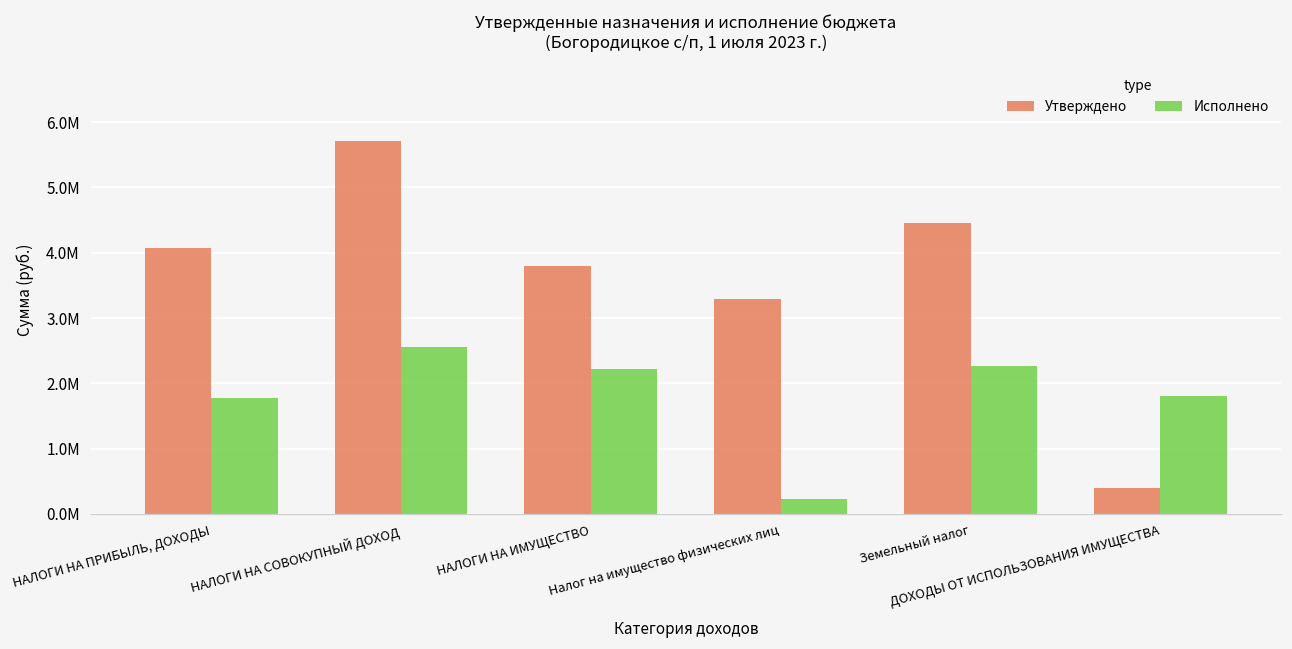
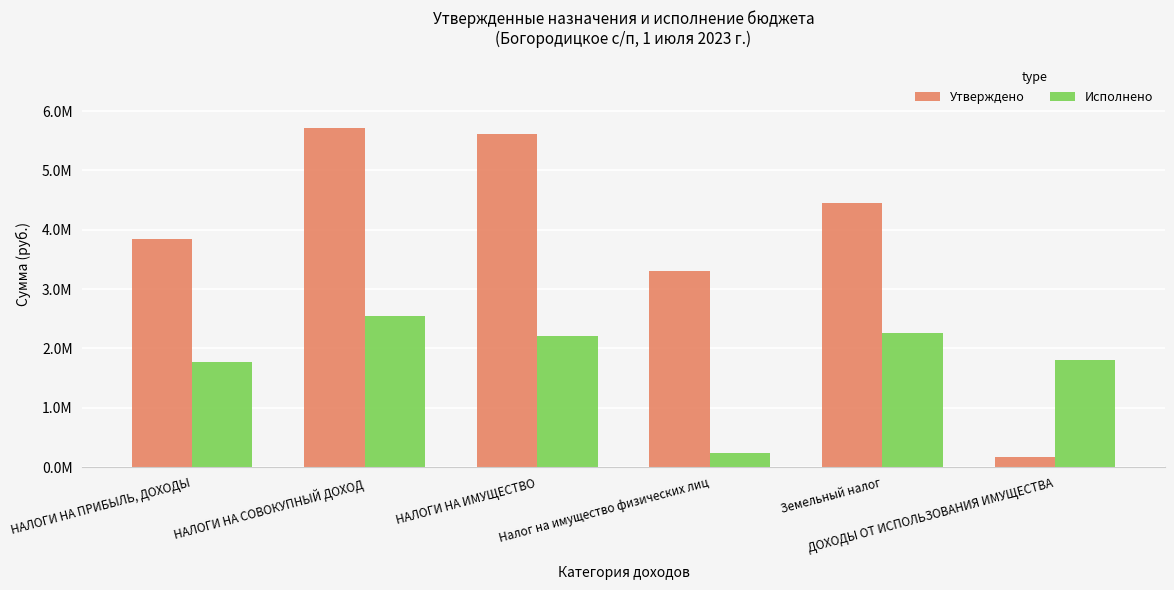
Утверждено, НАЛОГИ НА ПРИБЫЛЬ, ДОХОДЫ: 4100000 -> 3900000
Утверждено, НАЛОГИ НА ИМУЩЕСТВО: 3800000 -> 5600000
Утверждено, ДОХОДЫ ОТ ИСПОЛЬЗОВАНИЯ ИМУЩЕСТВА: 400000 -> 200000
